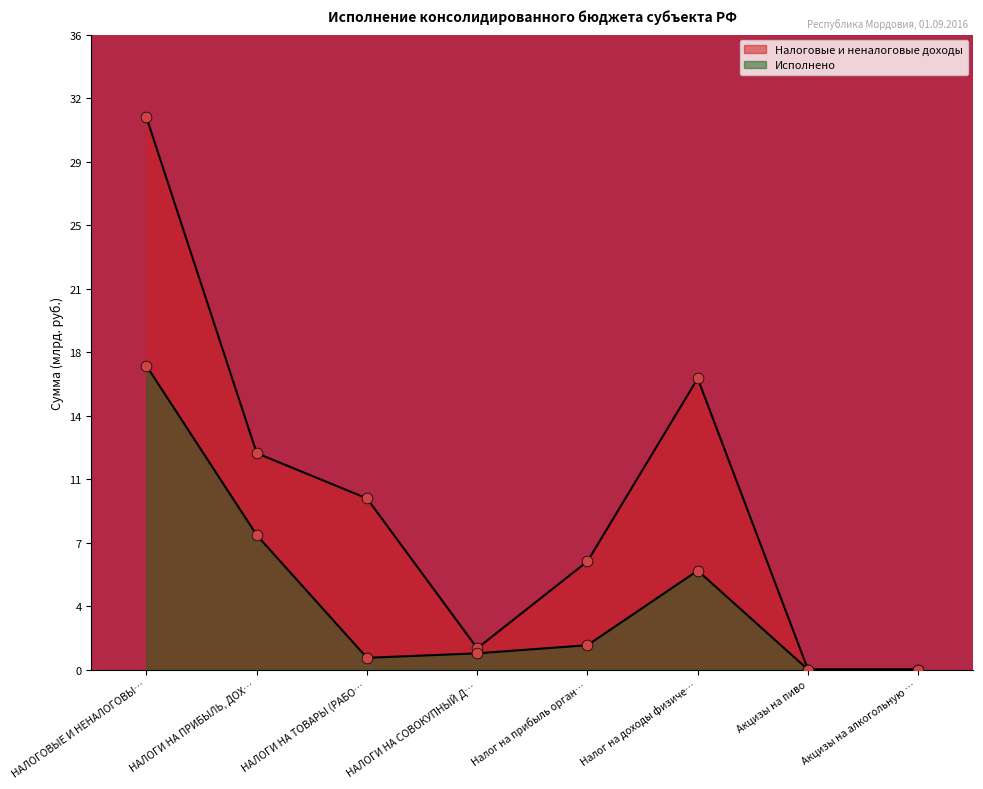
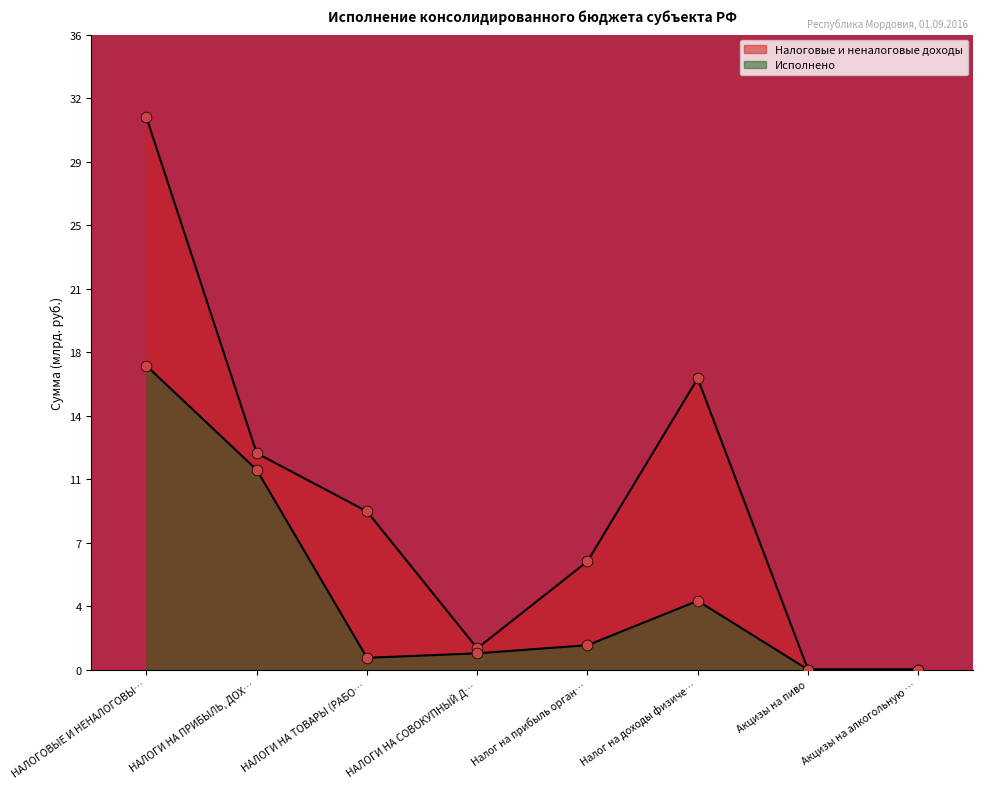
Исполнено, НАЛОГИ НА ПРИБЫЛЬ, ДОХ…: 7.6 -> 11.2
Налоговые и неналоговые доходы, НАЛОГИ НА ТОВАРЫ (РАБО…: 9.6 -> 8.9
Исполнено, Налог на доходы физиче…: 5.6 -> 3.9
